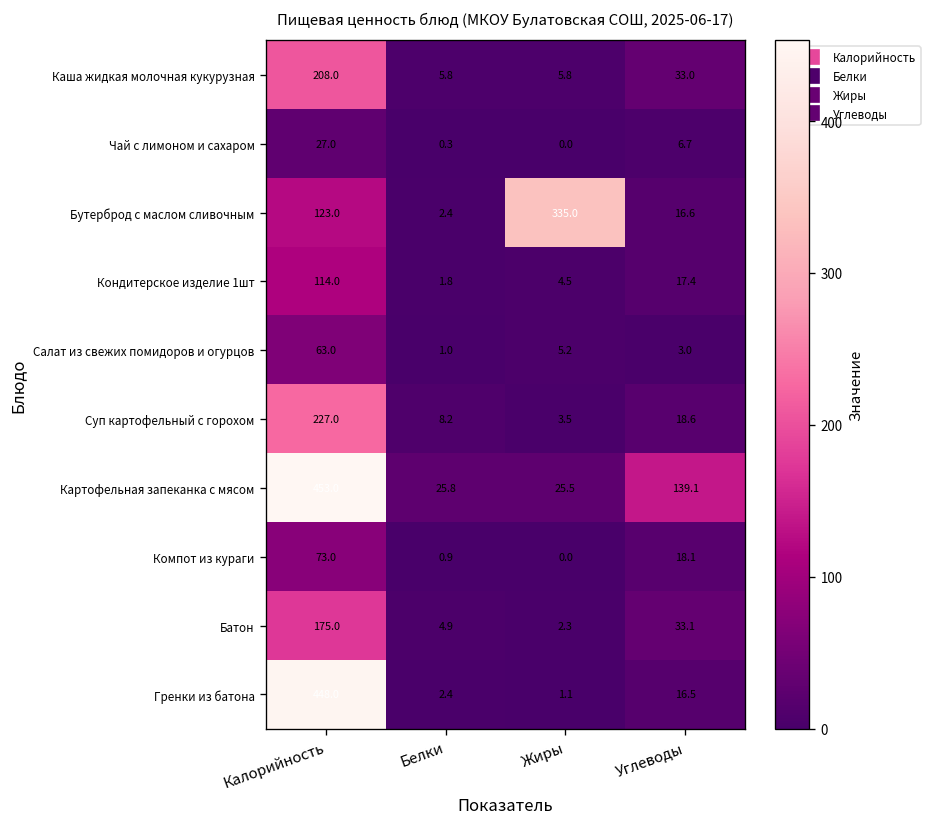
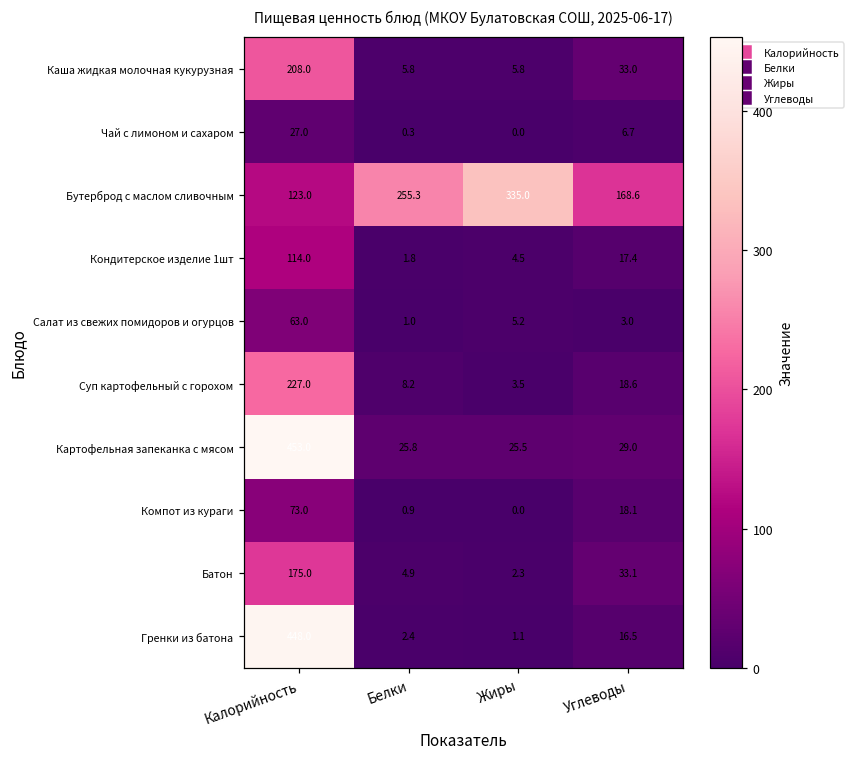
Бутерброд с маслом сливочным, Белки: 2.4 -> 255.3
Бутерброд с маслом сливочным, Углеводы: 16.6 -> 168.6
Картофельная запеканка с мясом, Углеводы: 139.1 -> 29.0
